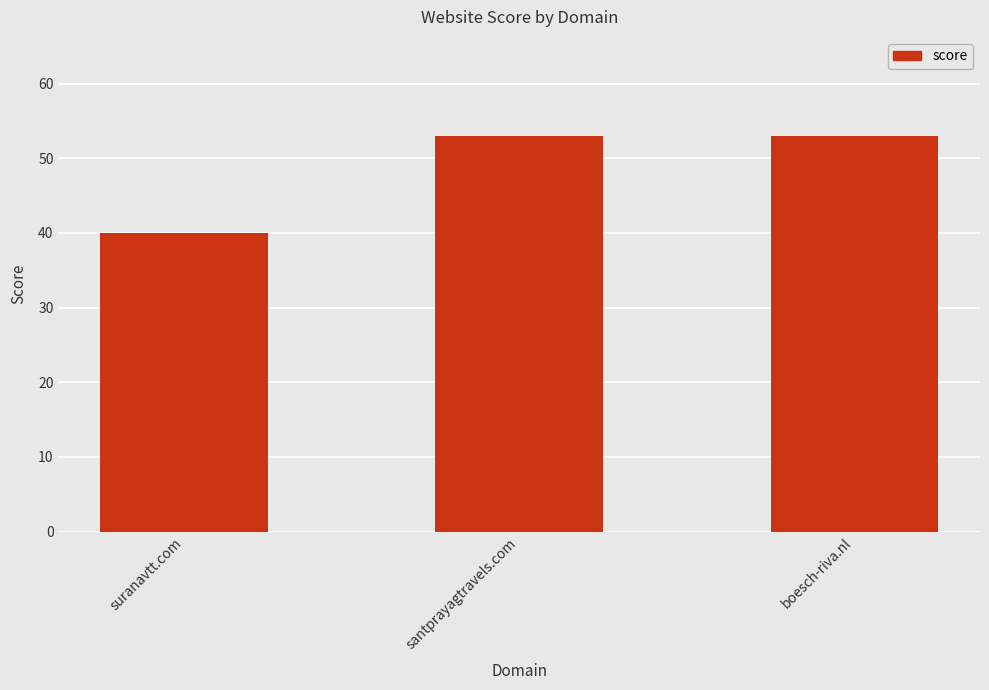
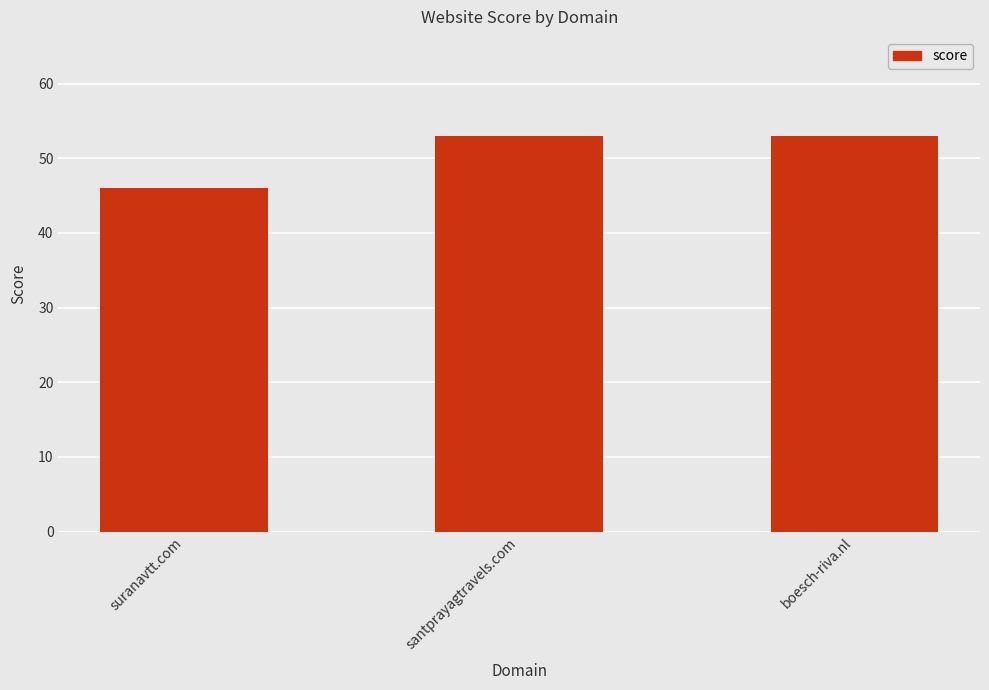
suranavtt.com: 40 -> 46
